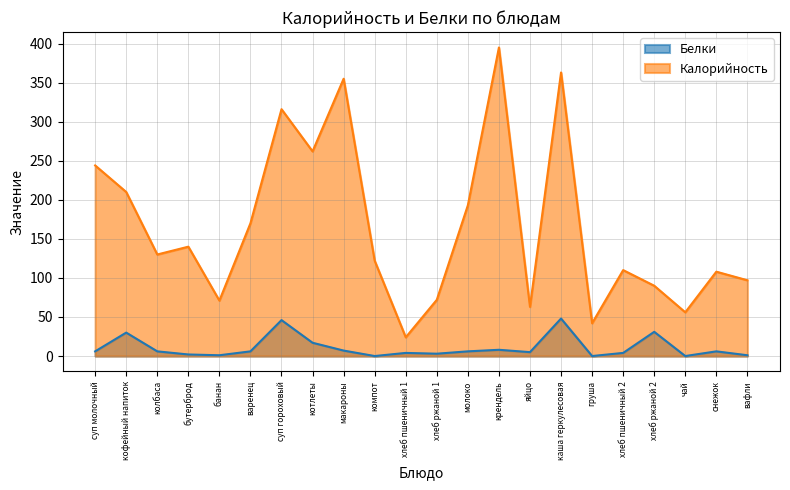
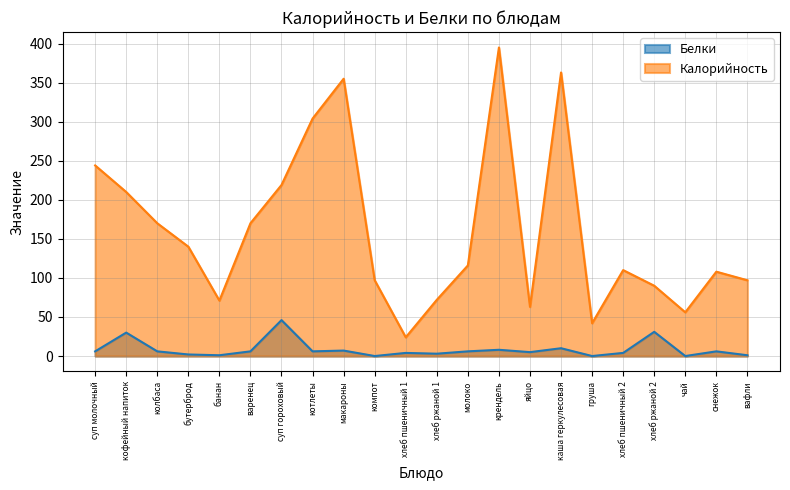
Калорийность, колбаса: 130 -> 170
Калорийность, суп гороховый: 320 -> 220
Белки, котлеты: 20 -> 10
Калорийность, котлеты: 260 -> 300
Калорийность, компот: 120 -> 100
Калорийность, молоко: 190 -> 120
Белки, каша геркулесовая: 50 -> 10
